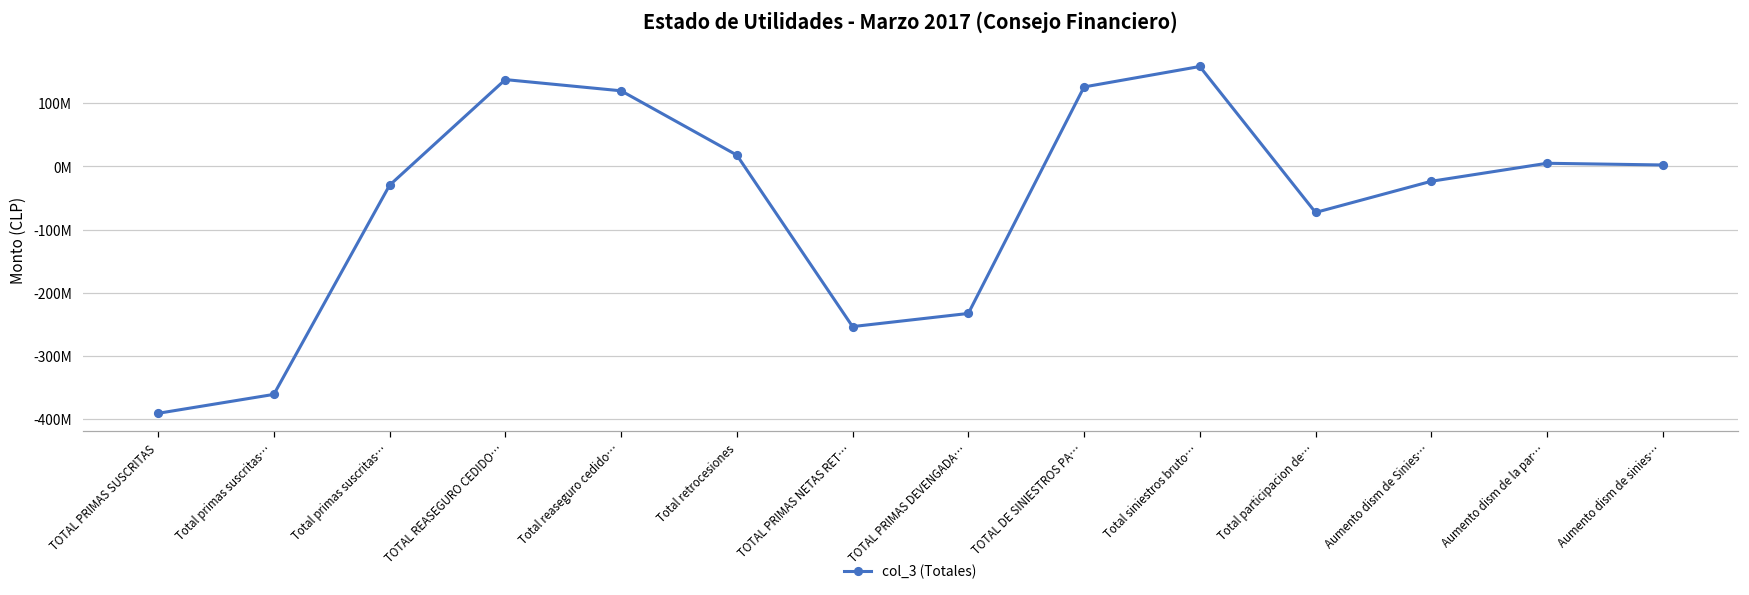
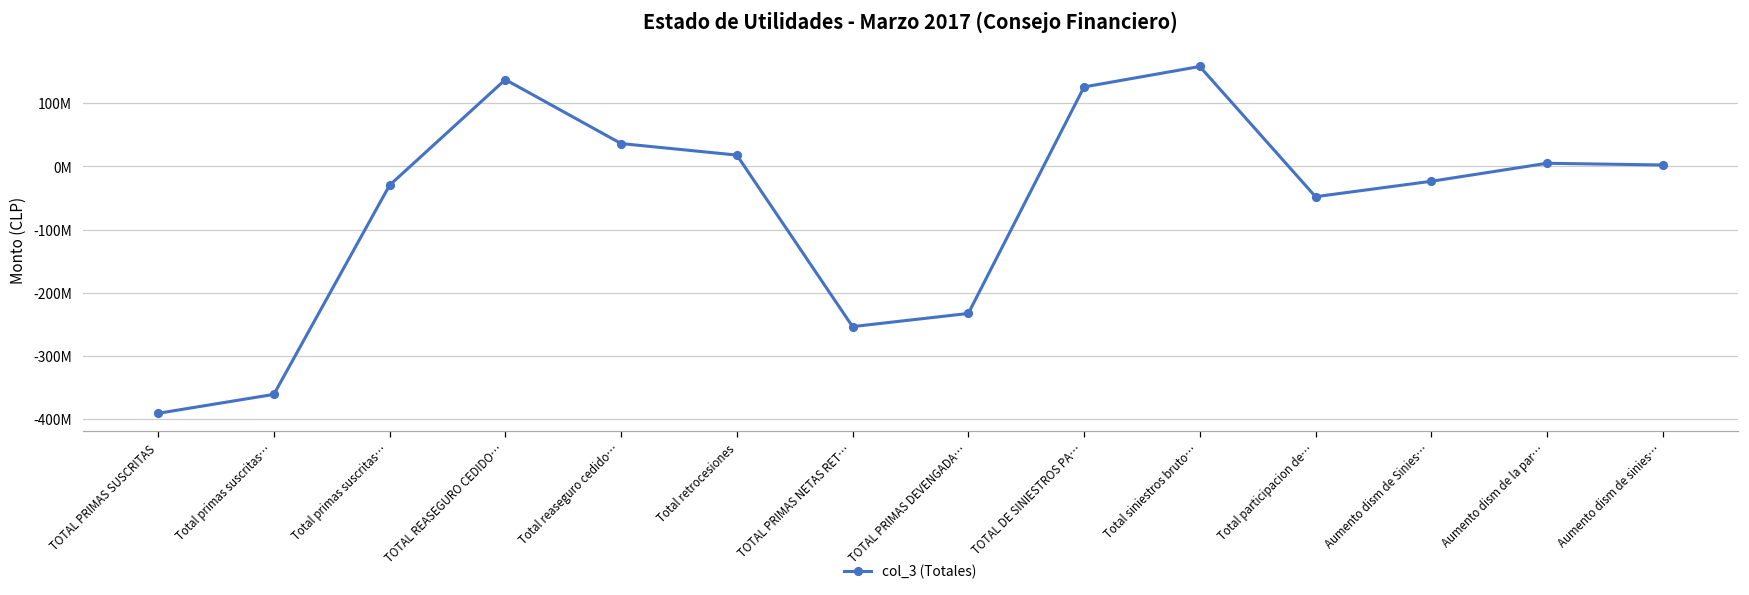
Total reaseguro cedido…: 120000000 -> 40000000
Total participacion de…: -70000000 -> -50000000
